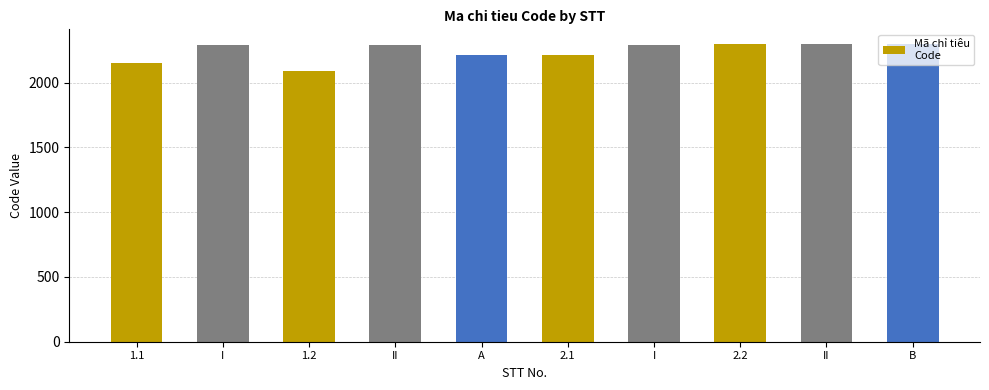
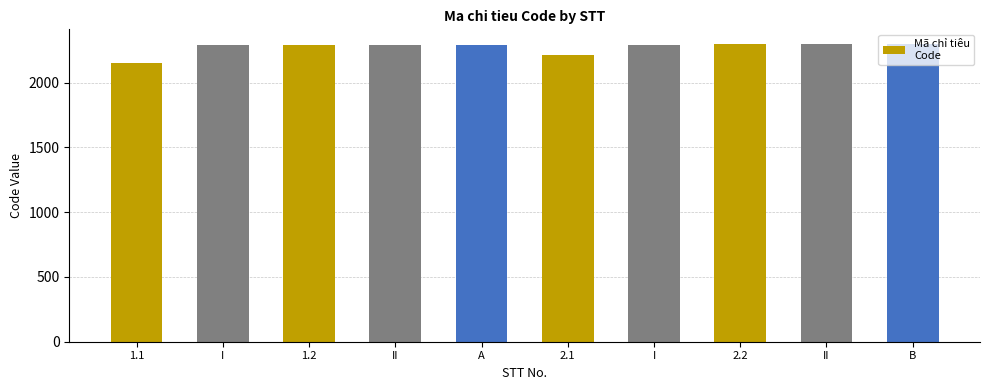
1.2: 2090 -> 2290
A: 2220 -> 2290
